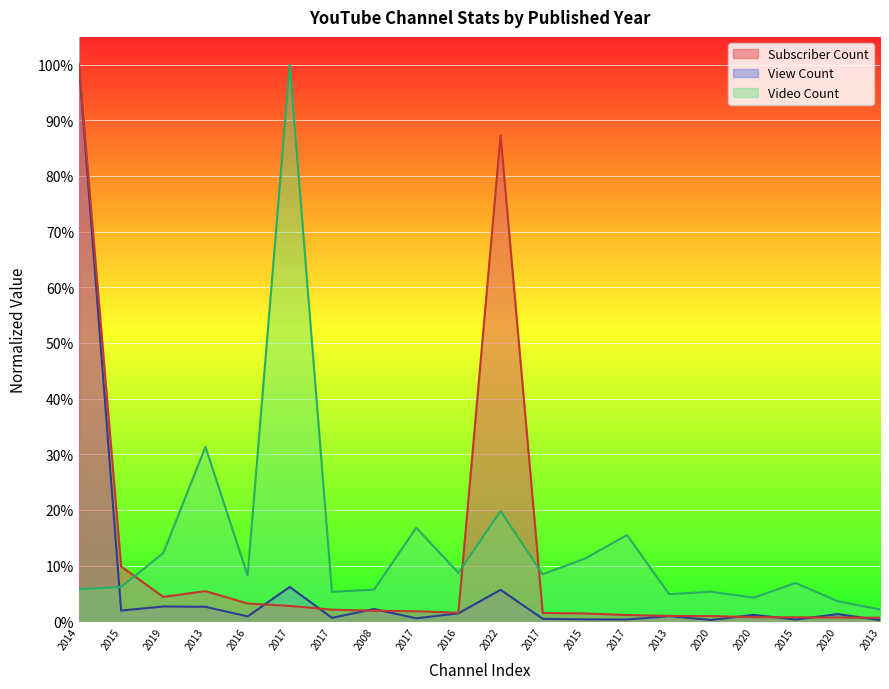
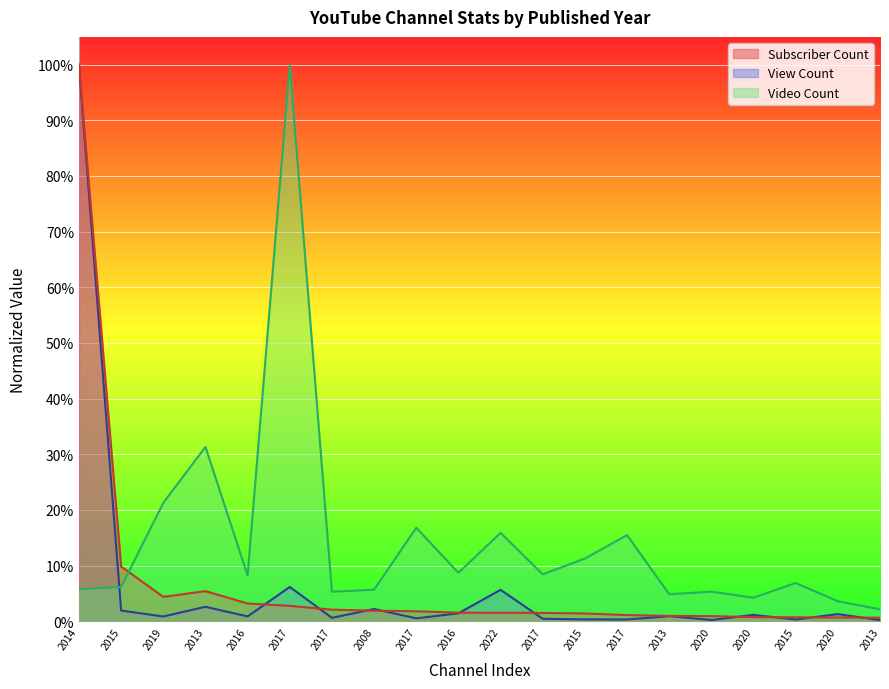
View Count, 2019: 3% -> 1%
Video Count, 2019: 12% -> 21%
Subscriber Count, 2022: 87% -> 2%
Video Count, 2022: 20% -> 16%
